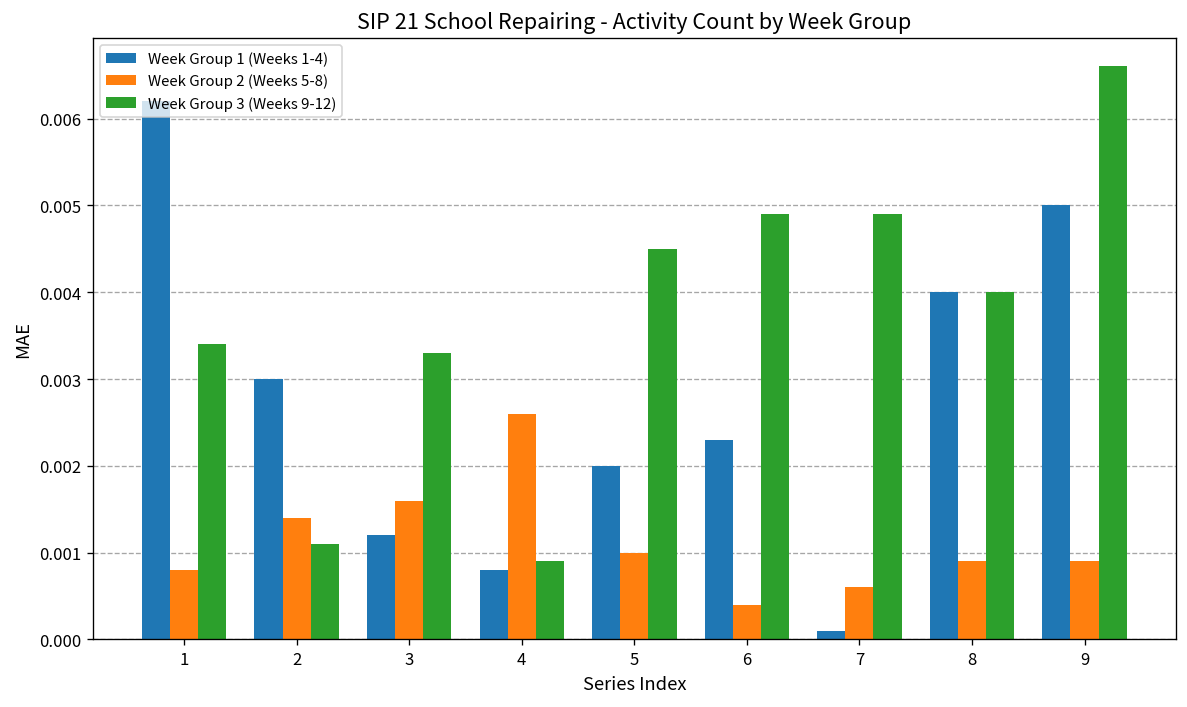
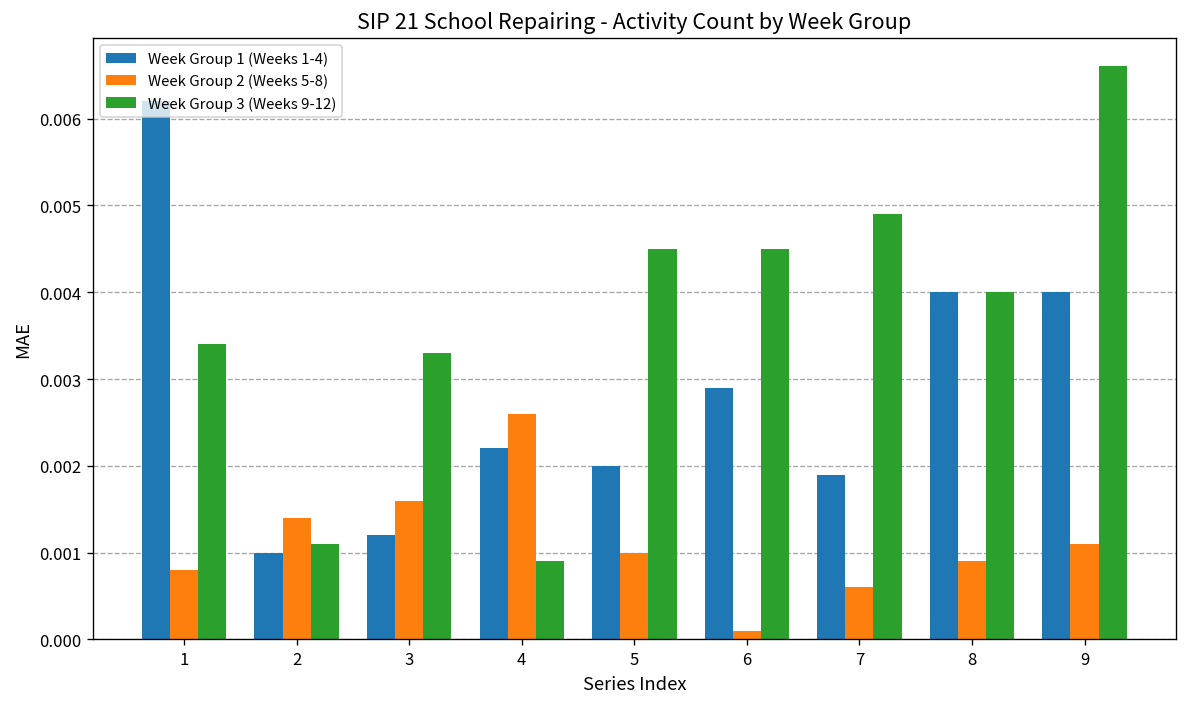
Week Group 1 (Weeks 1-4), 2: 0.003 -> 0.001
Week Group 1 (Weeks 1-4), 4: 0.0008 -> 0.0022
Week Group 1 (Weeks 1-4), 6: 0.0023 -> 0.0029
Week Group 2 (Weeks 5-8), 6: 0.0004 -> 0.0001
Week Group 3 (Weeks 9-12), 6: 0.0049 -> 0.0045
Week Group 1 (Weeks 1-4), 7: 0.0001 -> 0.0019
Week Group 1 (Weeks 1-4), 9: 0.005 -> 0.004
Week Group 2 (Weeks 5-8), 9: 0.0009 -> 0.0011
